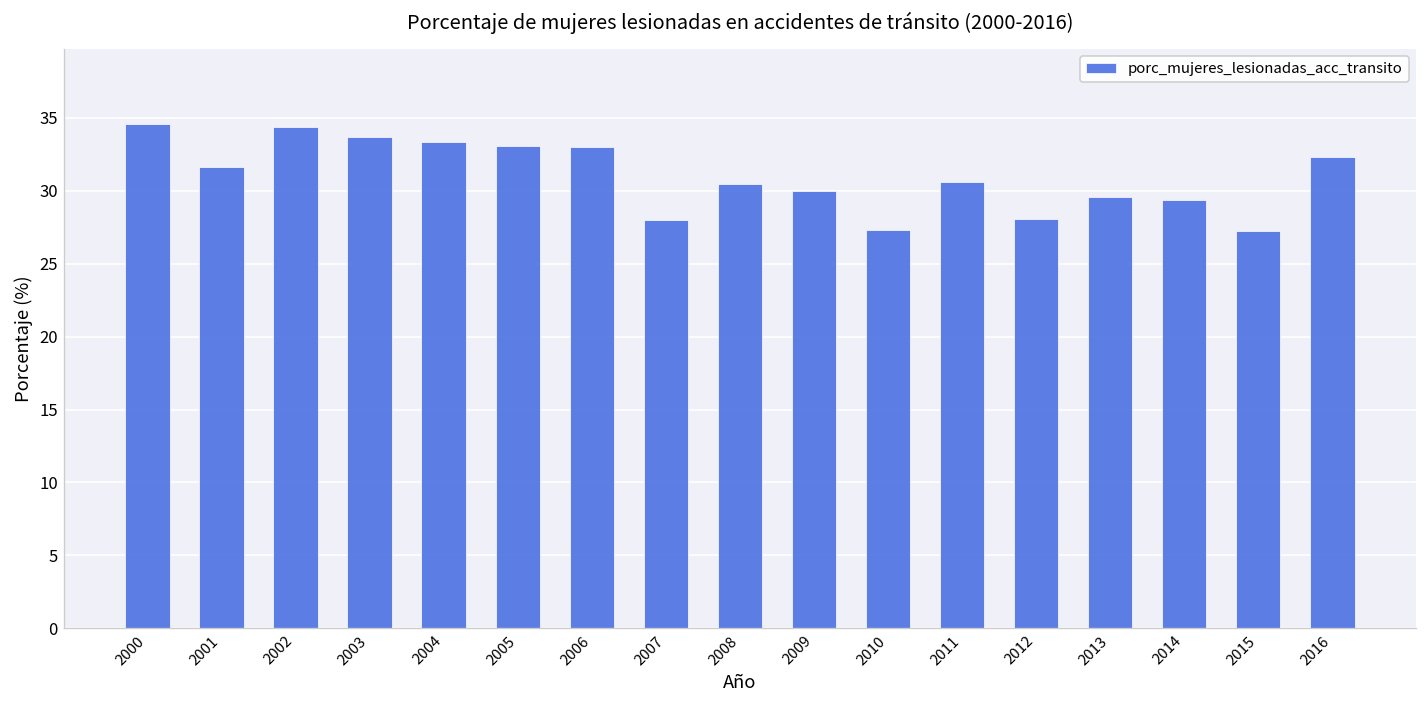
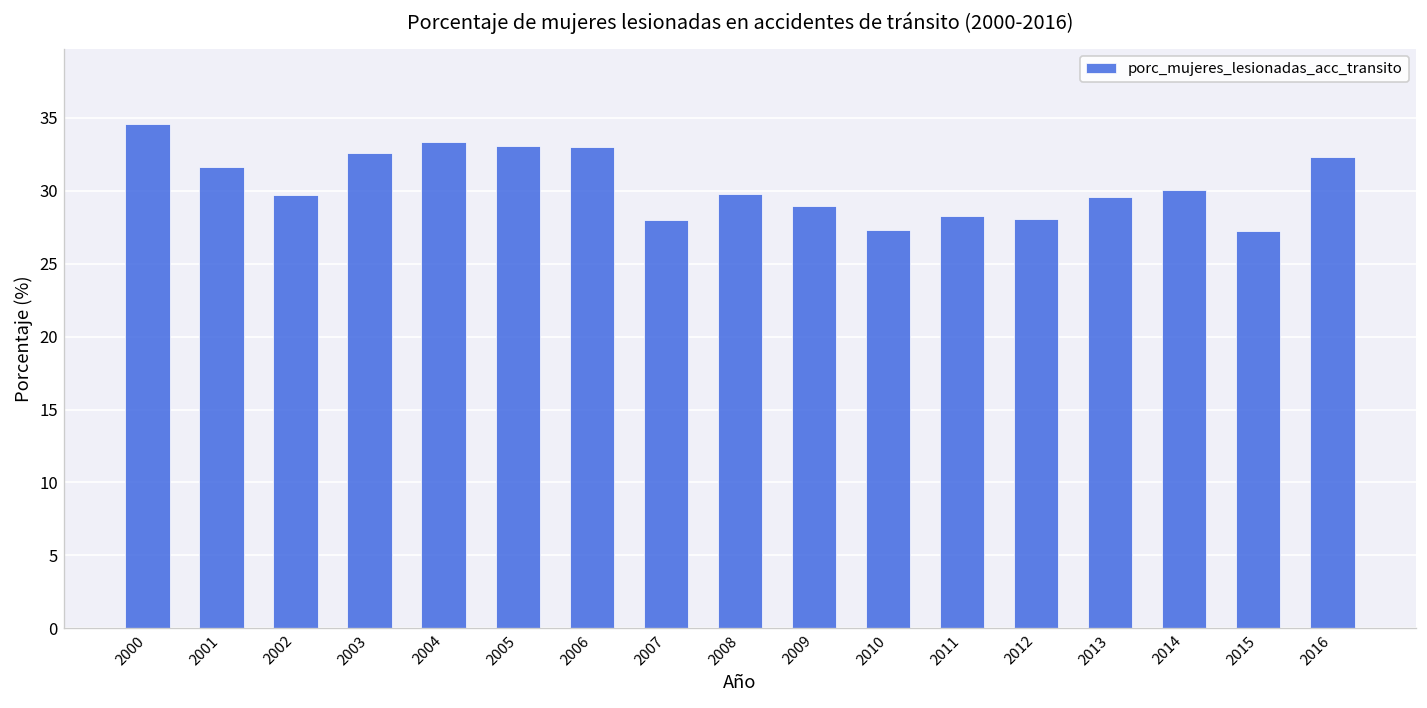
2002: 34.3 -> 29.7
2003: 33.7 -> 32.6
2008: 30.5 -> 29.8
2009: 30.0 -> 28.9
2011: 30.6 -> 28.2
2014: 29.4 -> 30.0
